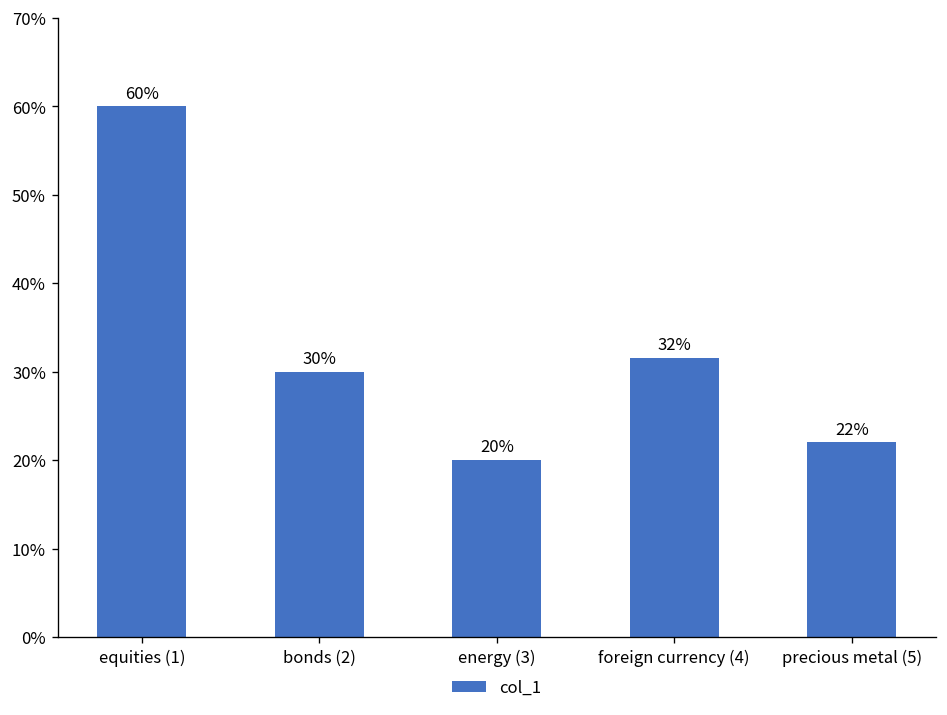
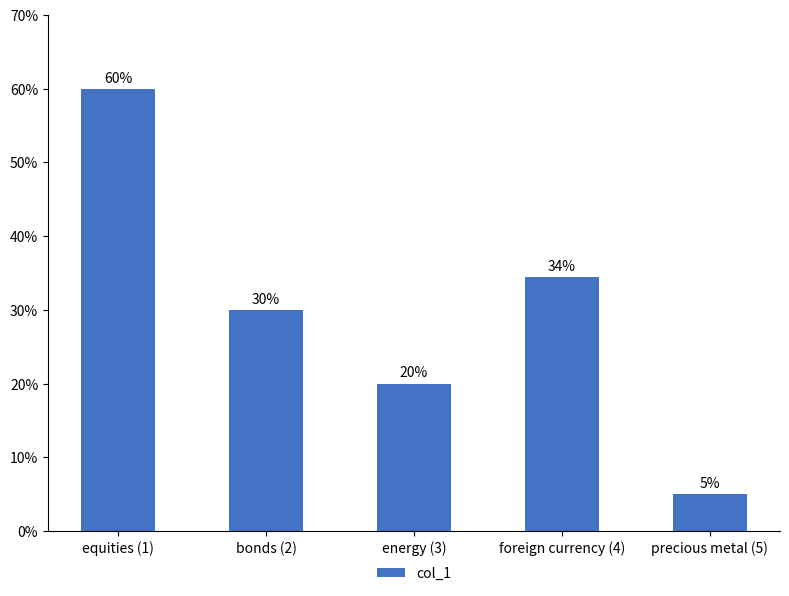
foreign currency (4): 32% -> 34%
precious metal (5): 22% -> 5%
